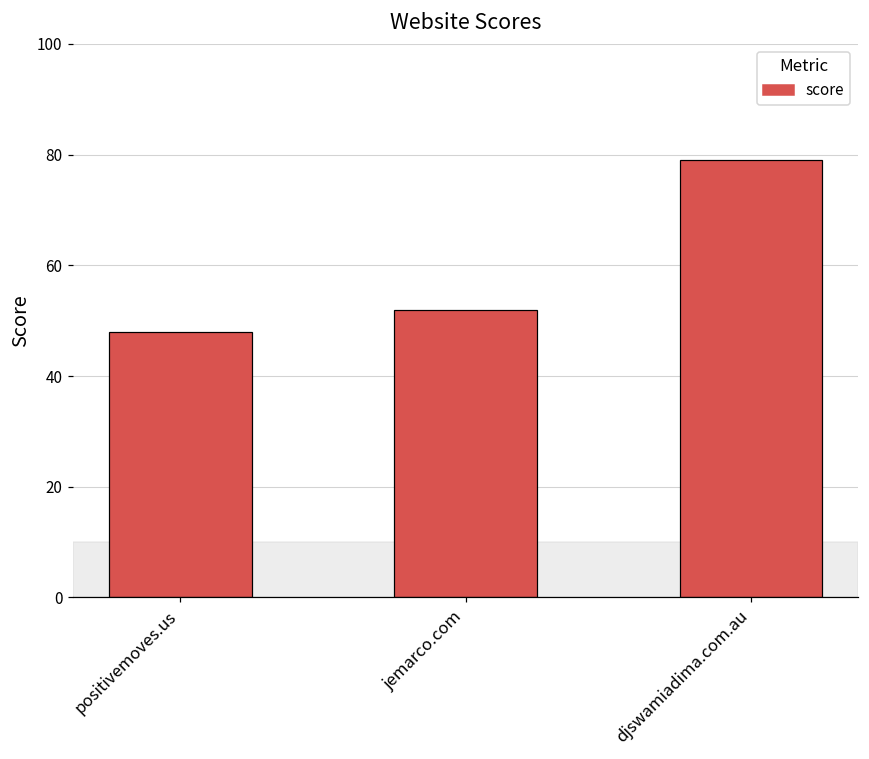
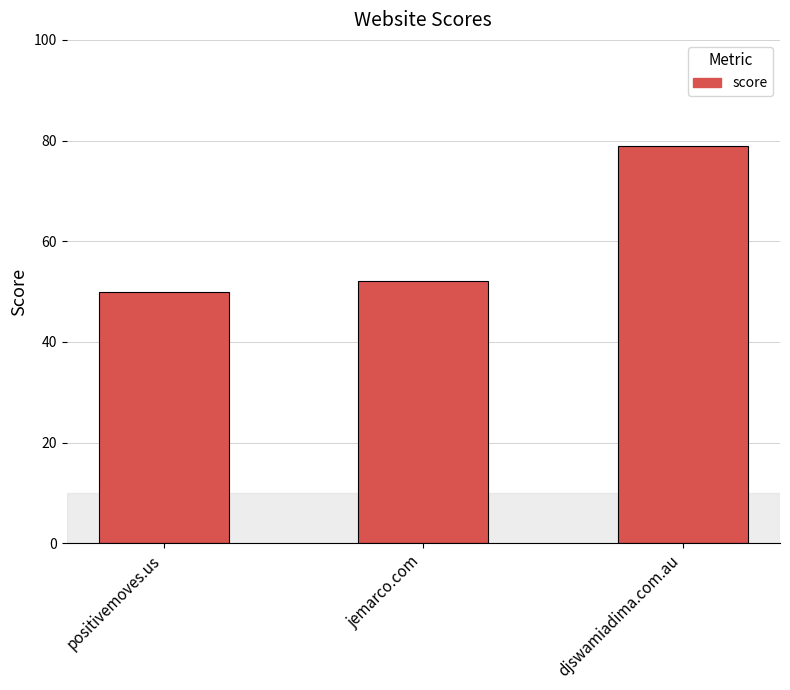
positivemoves.us: 48 -> 50
